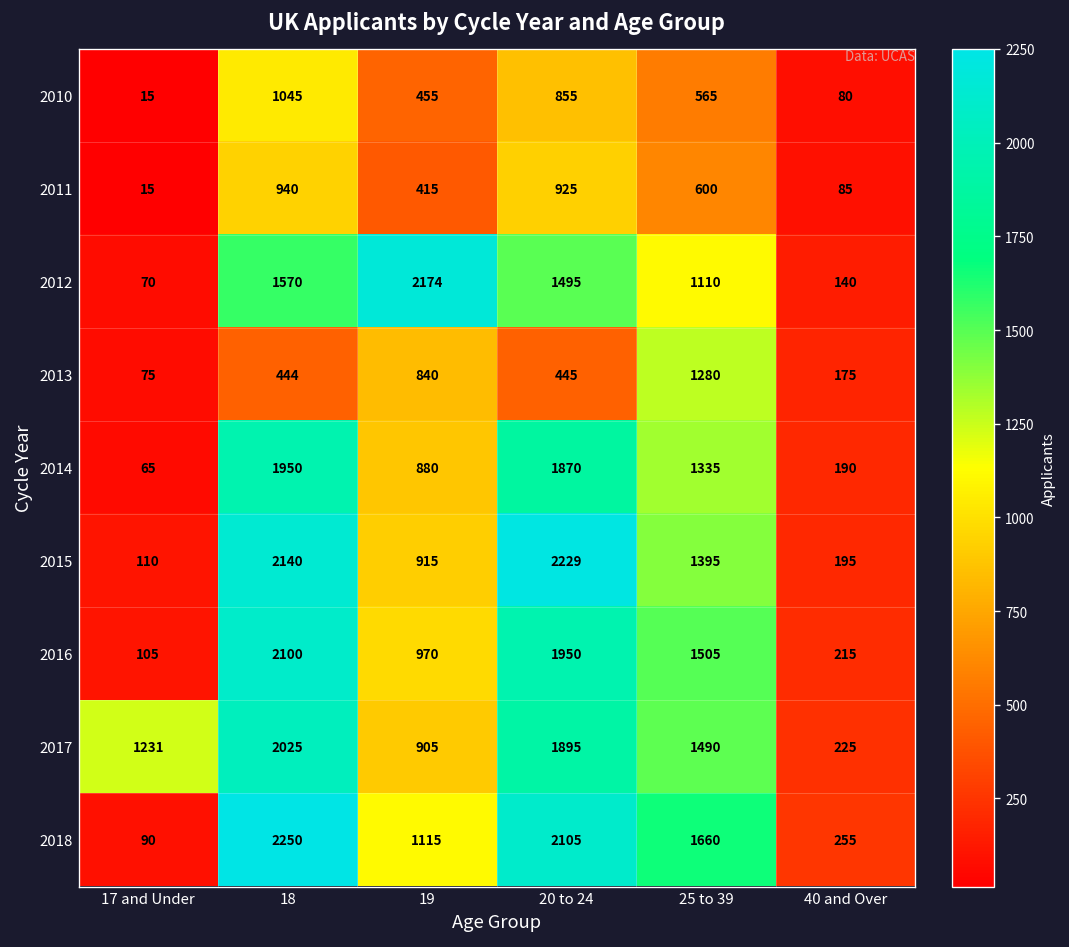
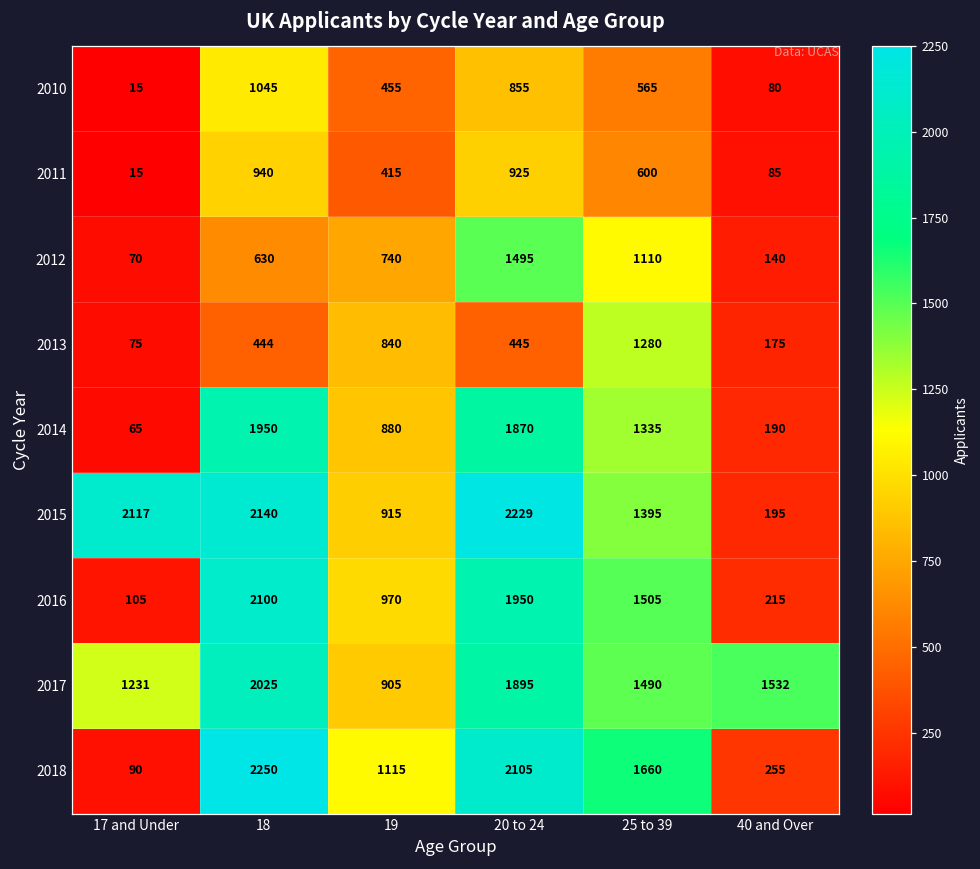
2012, 18: 1570 -> 630
2012, 19: 2174 -> 740
2015, 17 and Under: 110 -> 2117
2017, 40 and Over: 225 -> 1532
